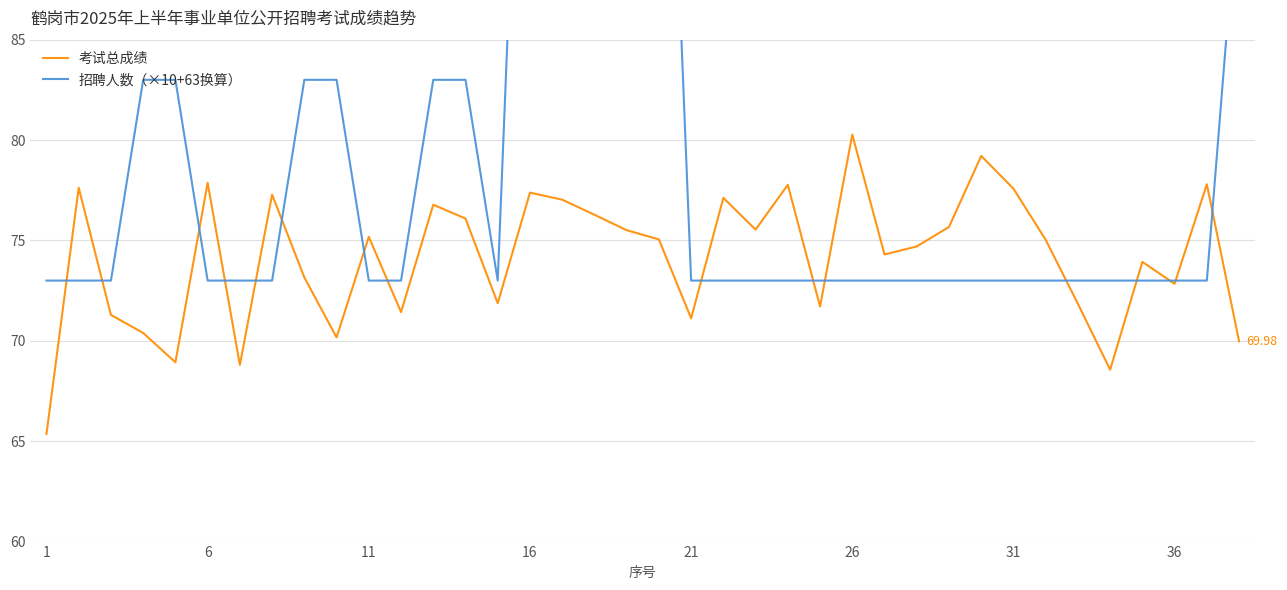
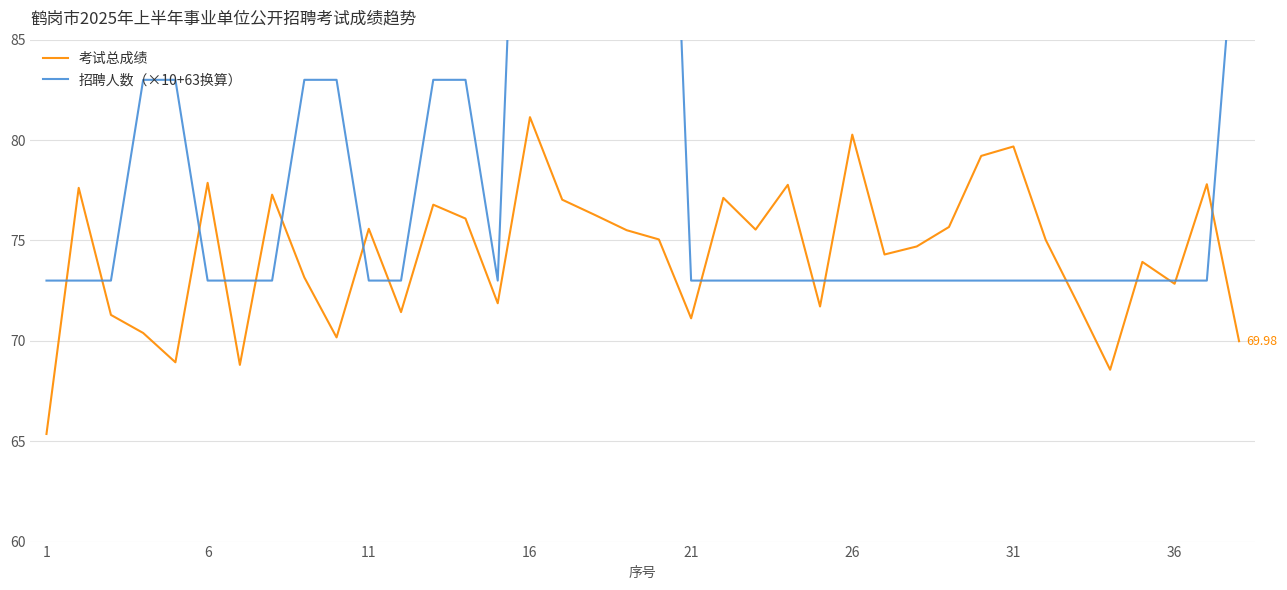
考试总成绩, 11: 75.2 -> 75.6
考试总成绩, 16: 77.4 -> 81.1
考试总成绩, 31: 77.6 -> 79.7
